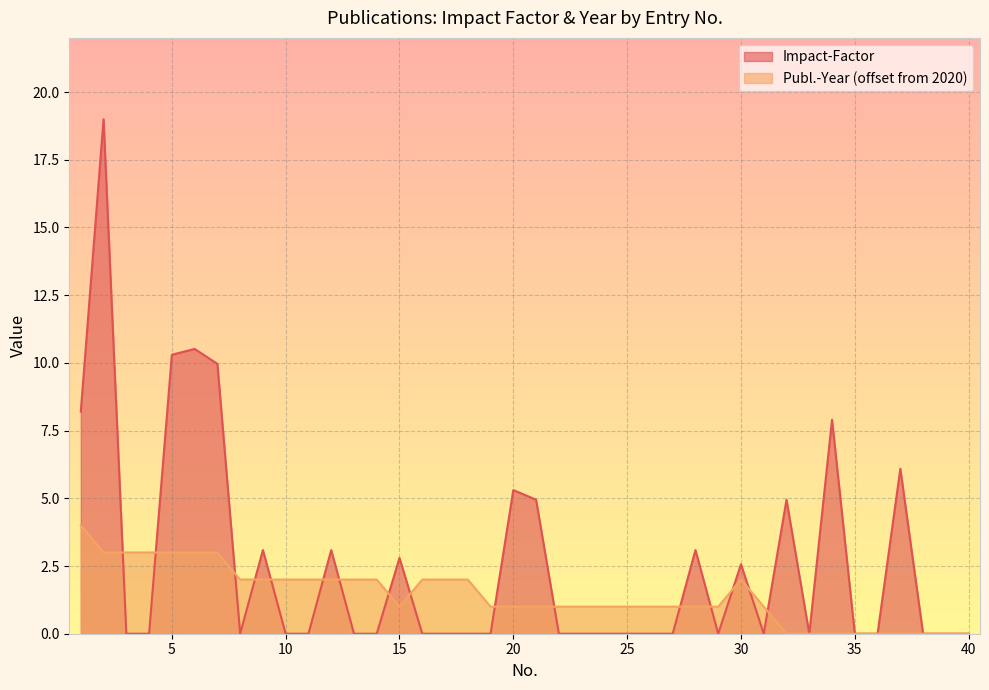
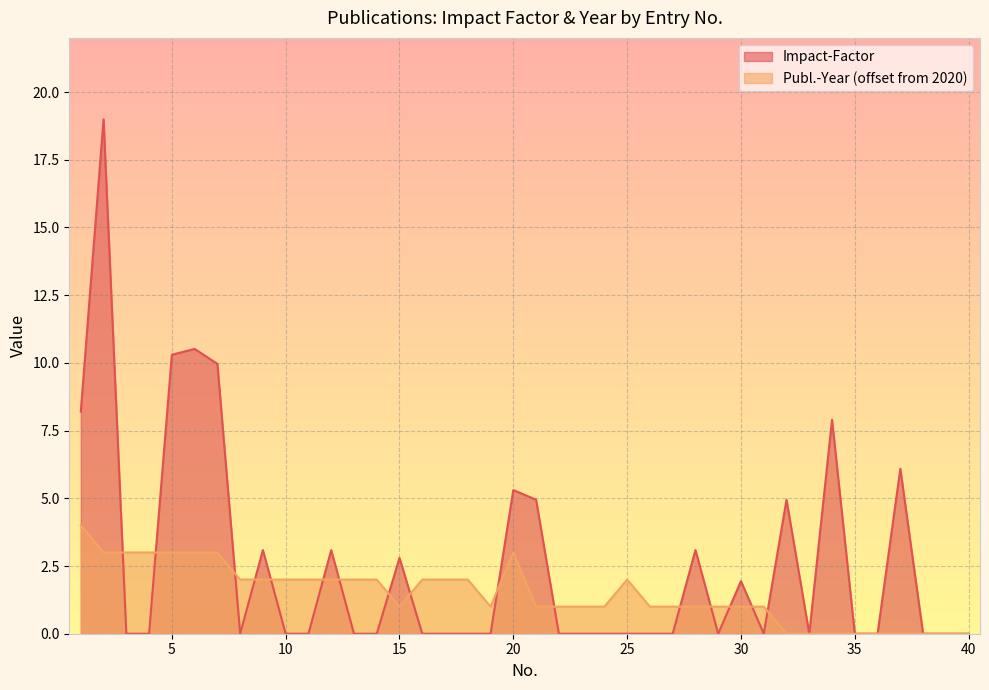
Publ.-Year (offset from 2020), 20: 1.0 -> 3.0
Publ.-Year (offset from 2020), 25: 1.0 -> 2.0
Impact-Factor, 30: 2.6 -> 1.9
Publ.-Year (offset from 2020), 30: 2.0 -> 1.0
